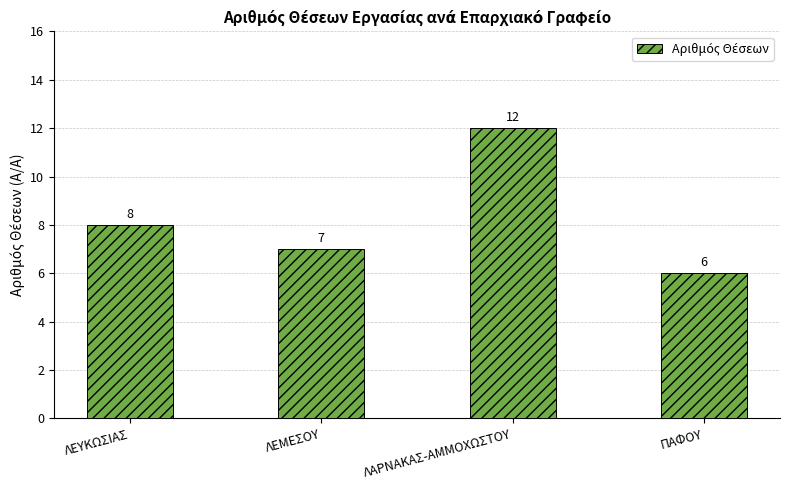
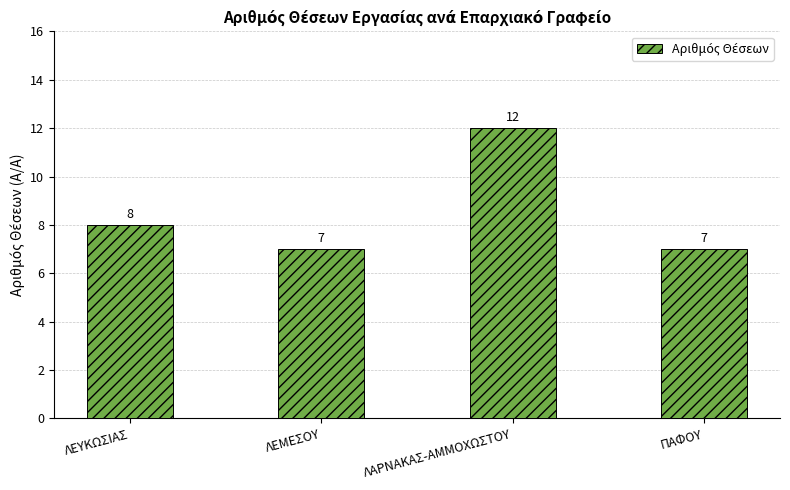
ΠΑΦΟΥ: 6 -> 7
